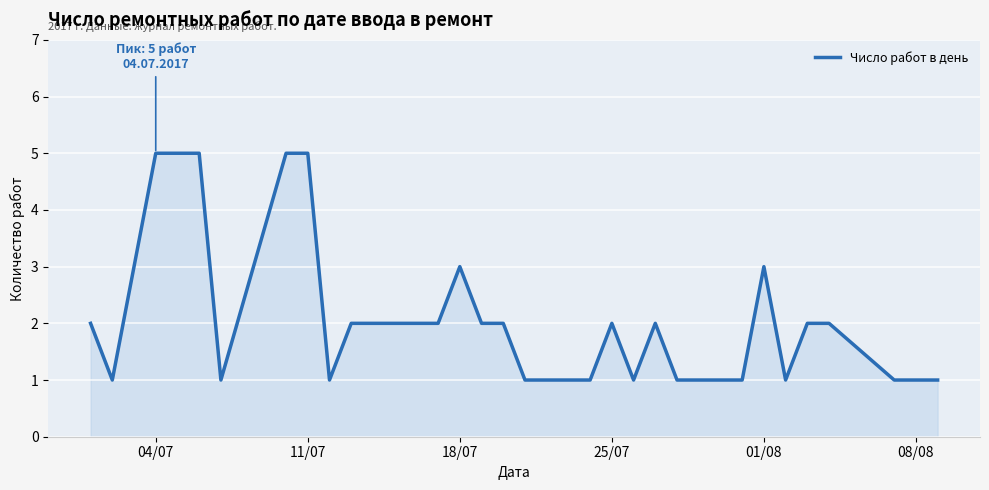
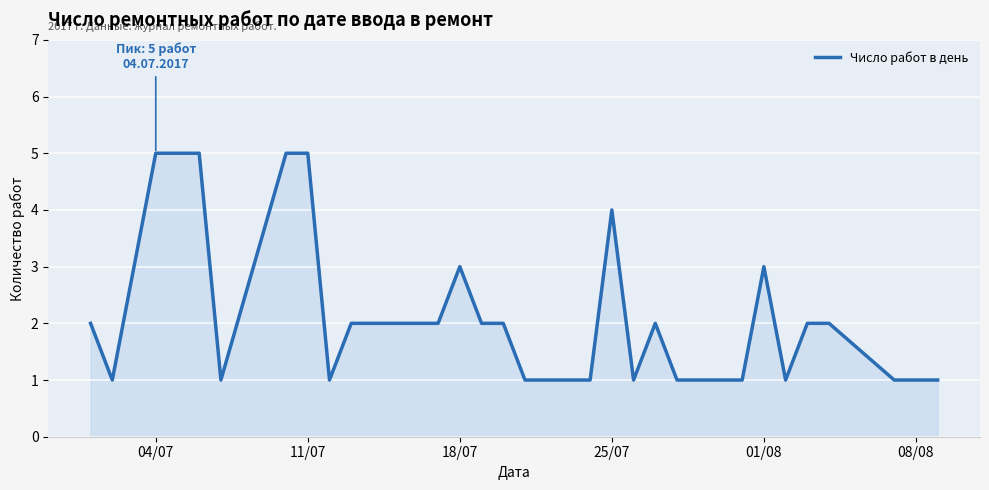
25/07: 2 -> 4
